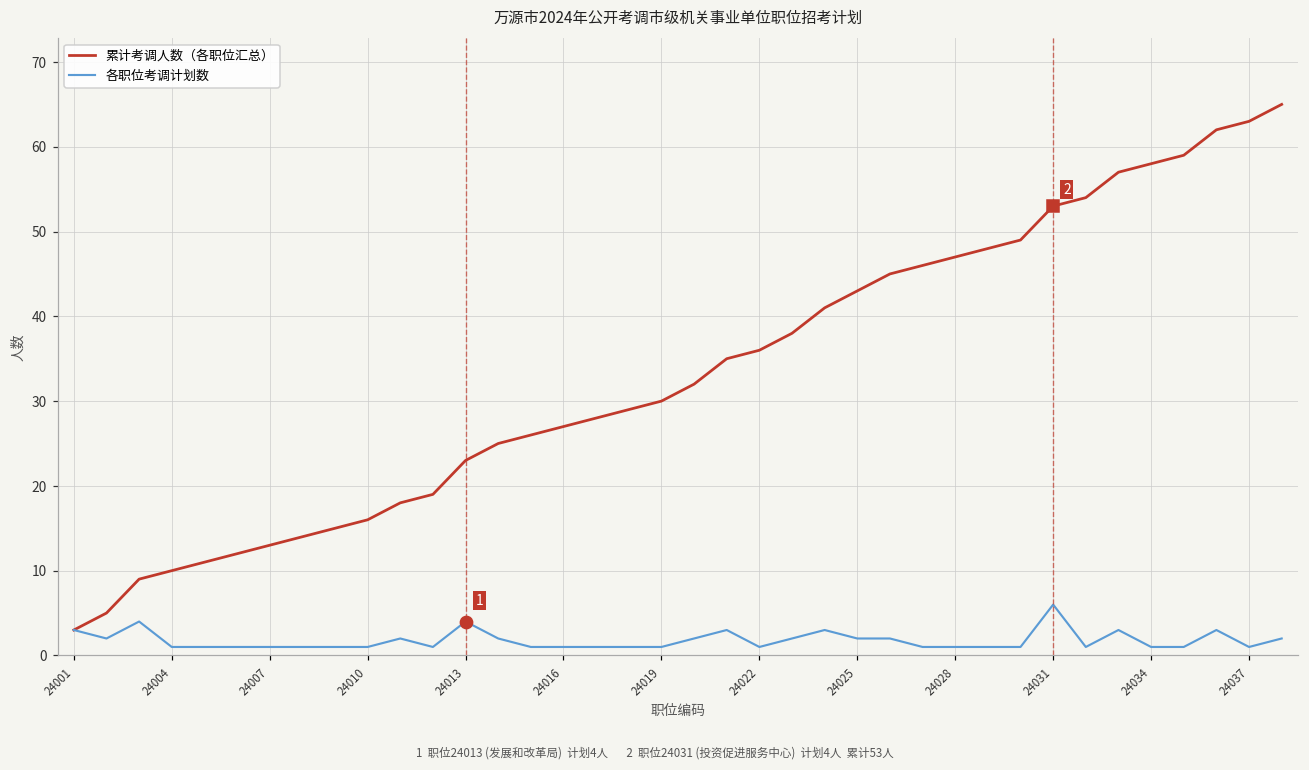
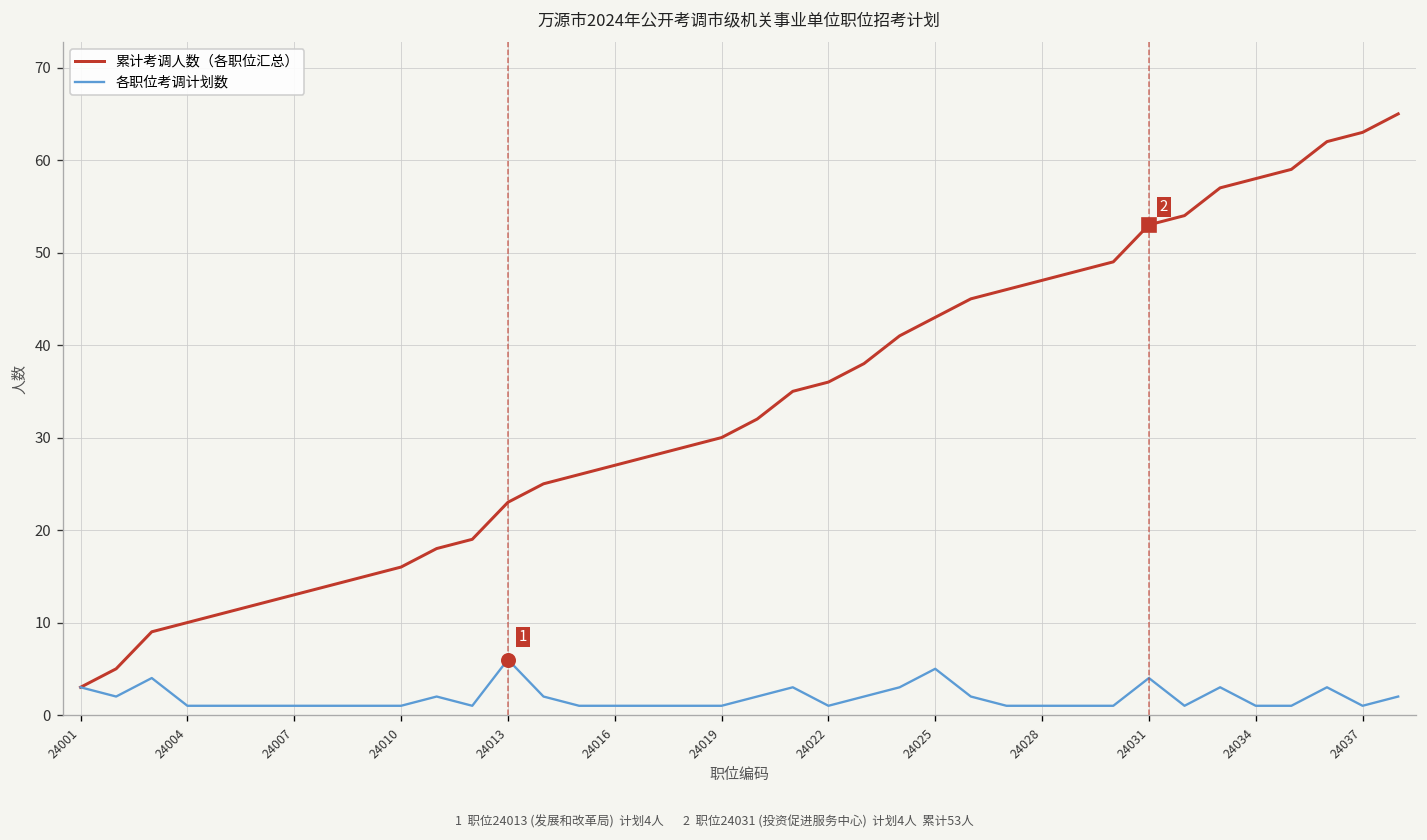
各职位考调计划数, 24013: 4 -> 6
各职位考调计划数, 24025: 2 -> 5
各职位考调计划数, 24031: 6 -> 4
